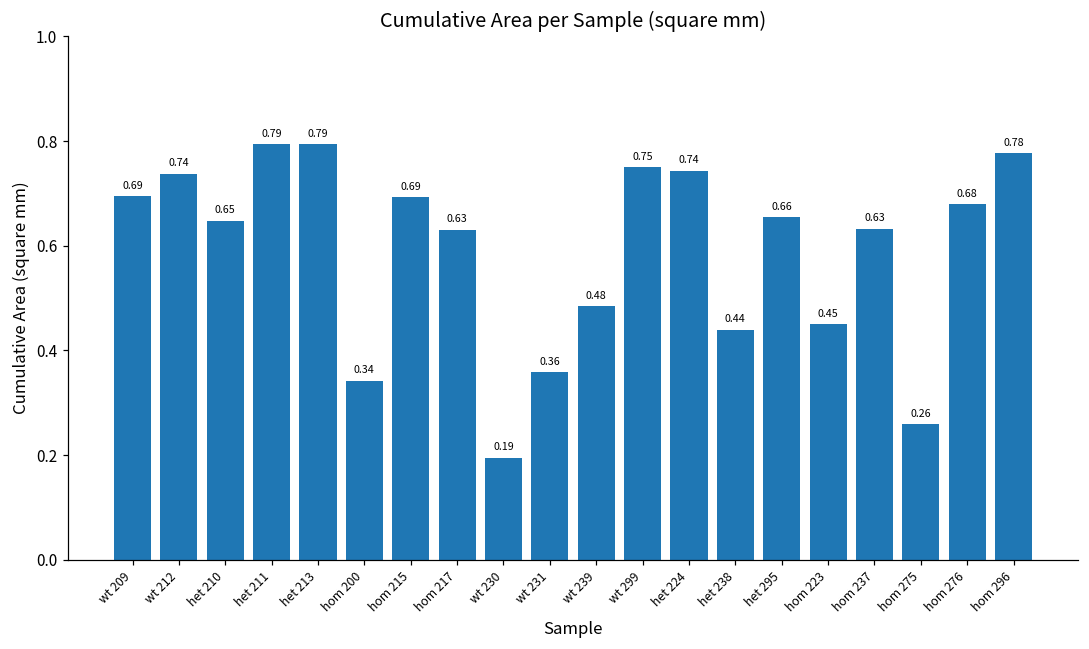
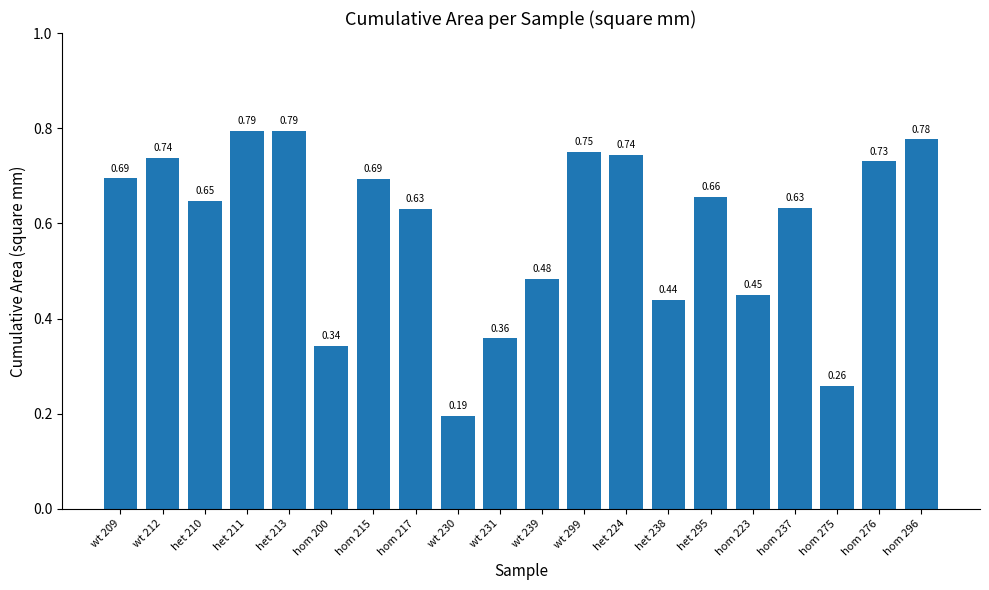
hom 276: 0.68 -> 0.73
